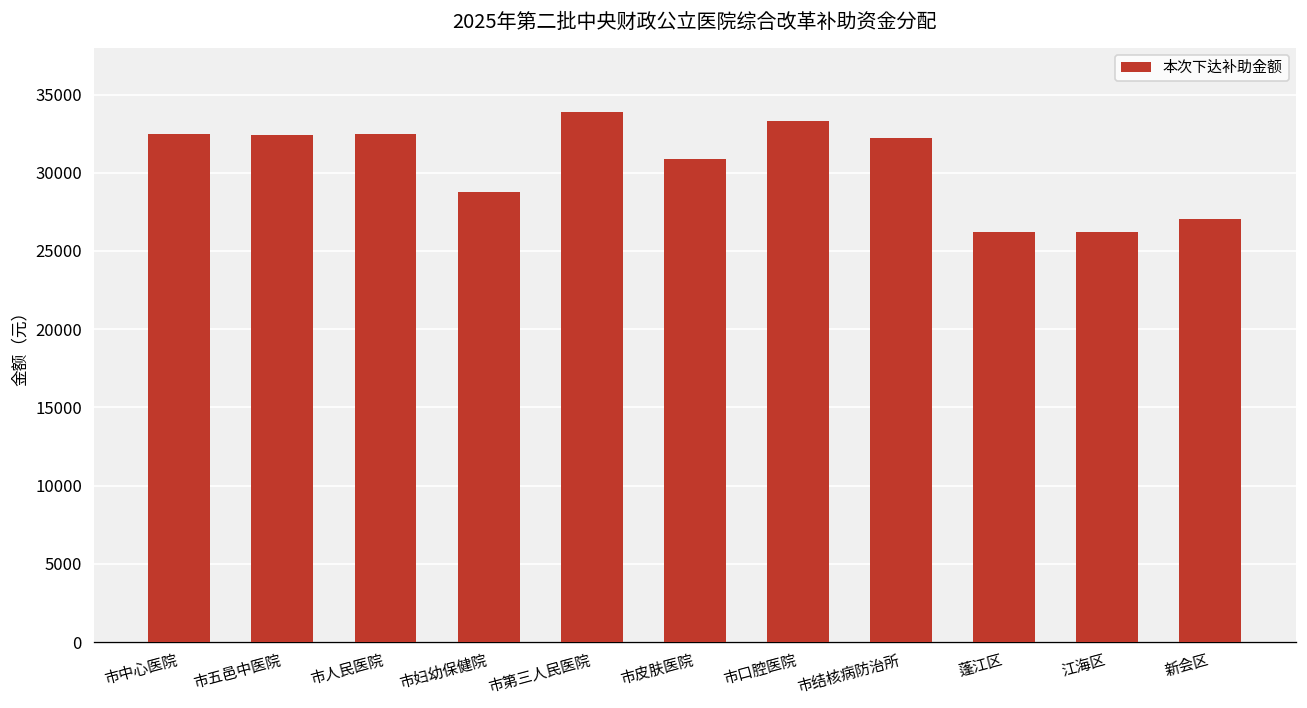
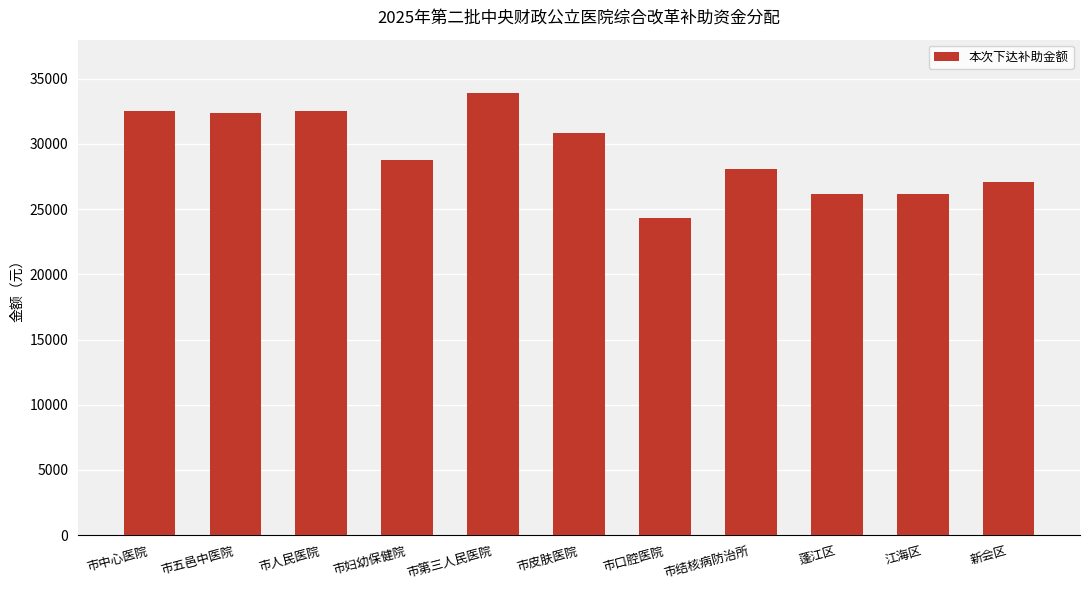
市口腔医院: 33300 -> 24300
市结核病防治所: 32200 -> 28100
